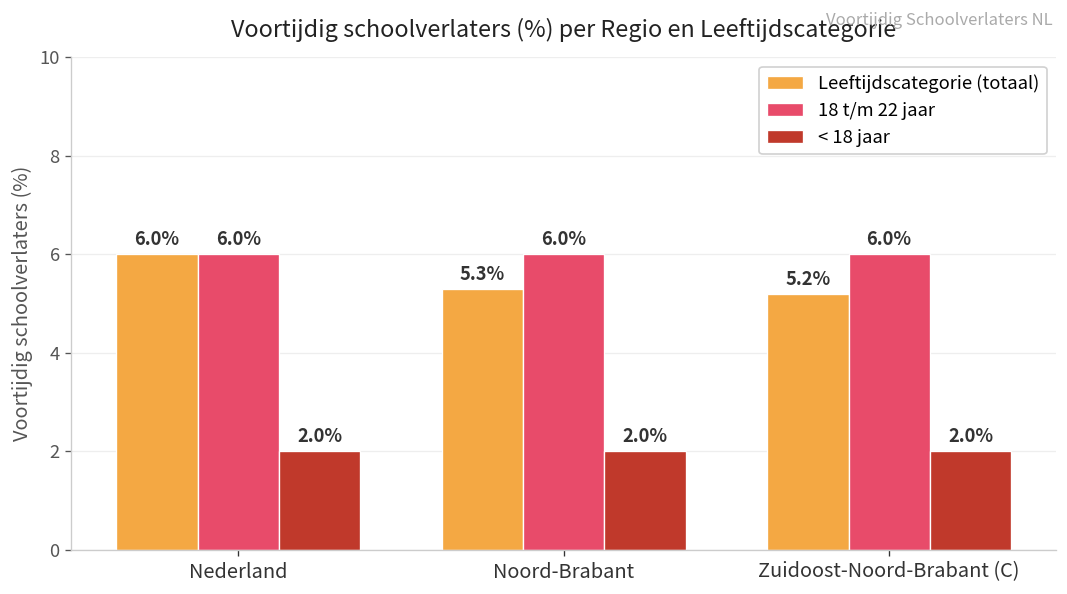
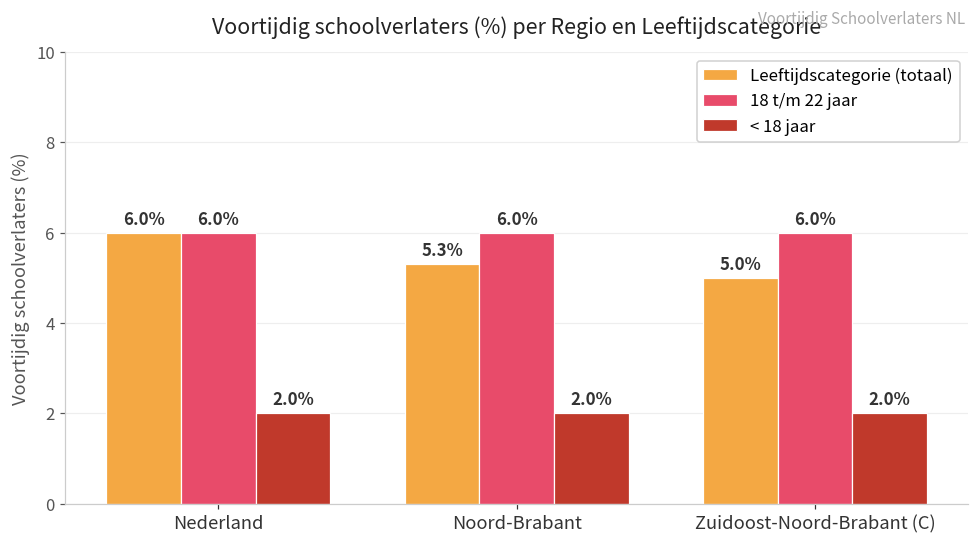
Leeftijdscategorie (totaal), Zuidoost-Noord-Brabant (C): 5.2% -> 5.0%
